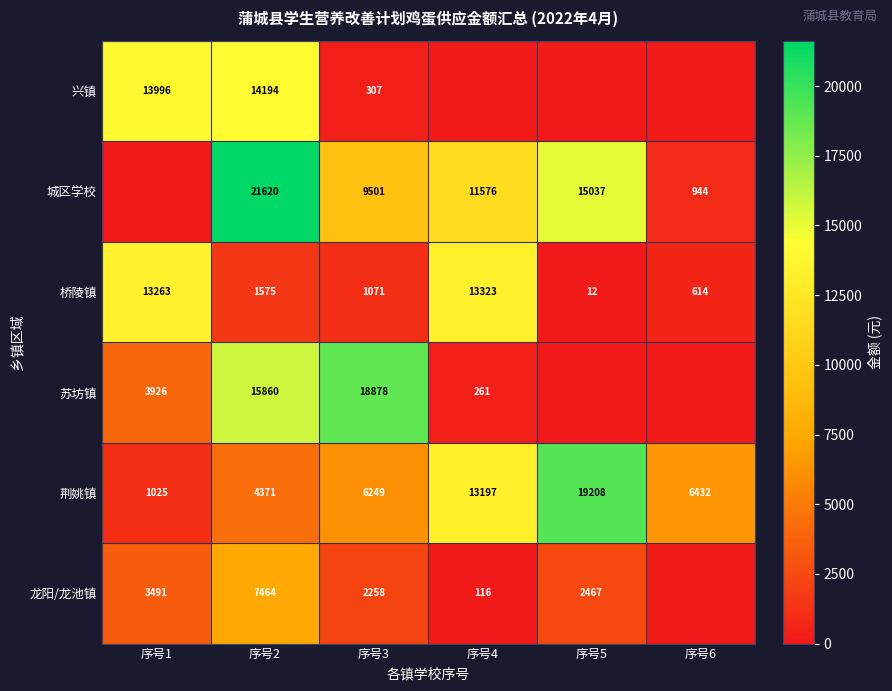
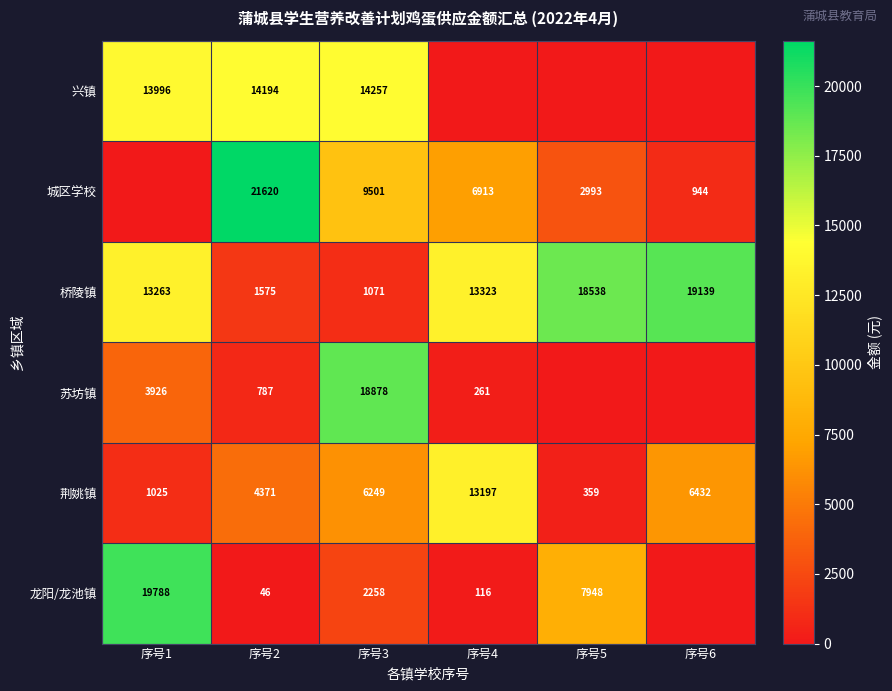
兴镇, 序号3: 307 -> 14257
城区学校, 序号4: 11576 -> 6913
城区学校, 序号5: 15037 -> 2993
桥陵镇, 序号5: 12 -> 18538
桥陵镇, 序号6: 614 -> 19139
苏坊镇, 序号2: 15860 -> 787
荆姚镇, 序号5: 19208 -> 359
龙阳/龙池镇, 序号1: 3491 -> 19788
龙阳/龙池镇, 序号2: 7464 -> 46
龙阳/龙池镇, 序号5: 2467 -> 7948
